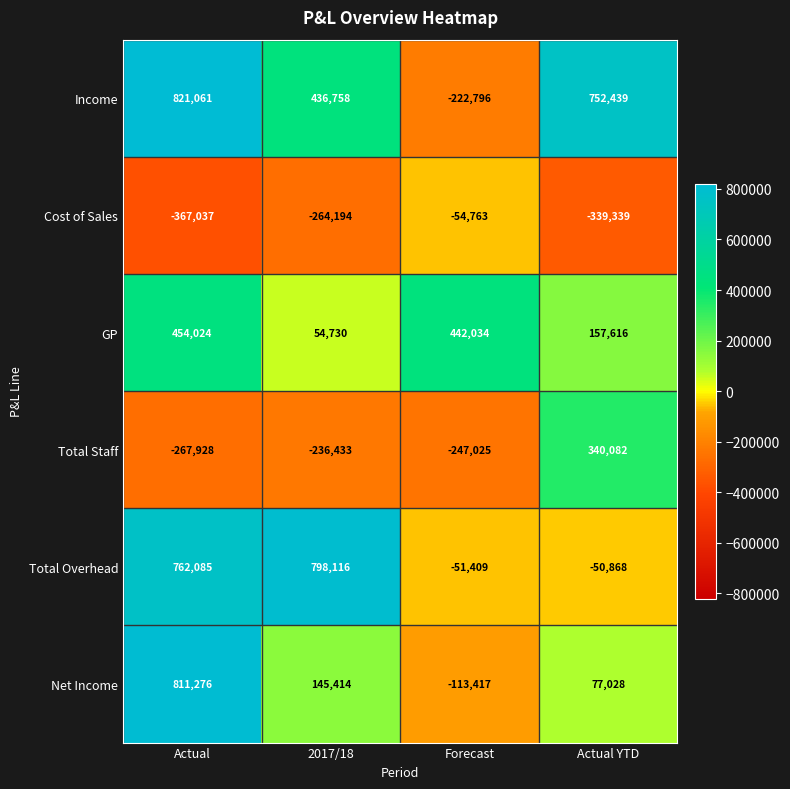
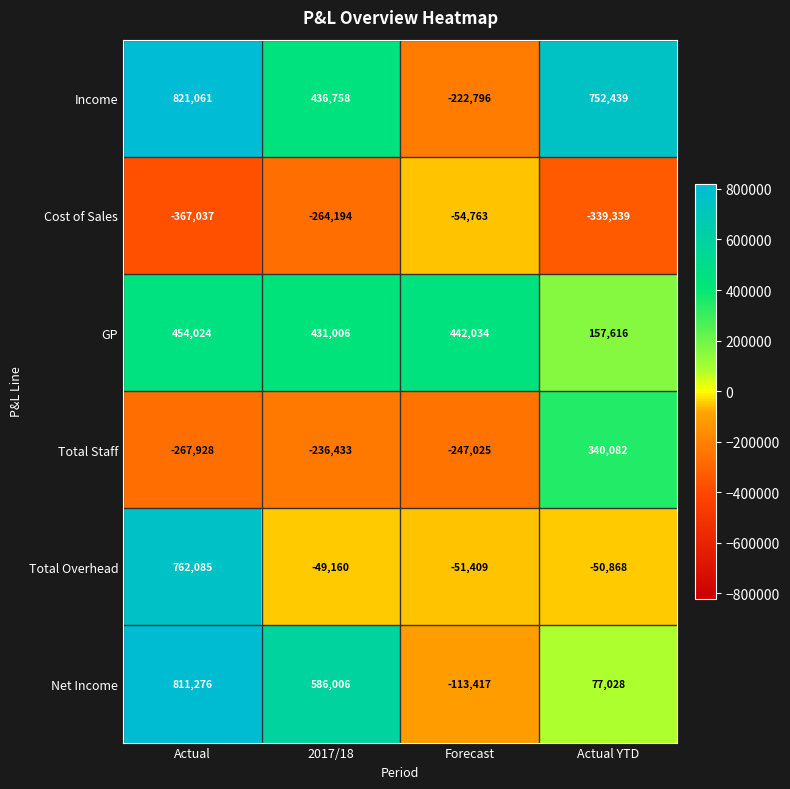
GP, 2017/18: 54,730 -> 431,006
Total Overhead, 2017/18: 798,116 -> -49,160
Net Income, 2017/18: 145,414 -> 586,006
